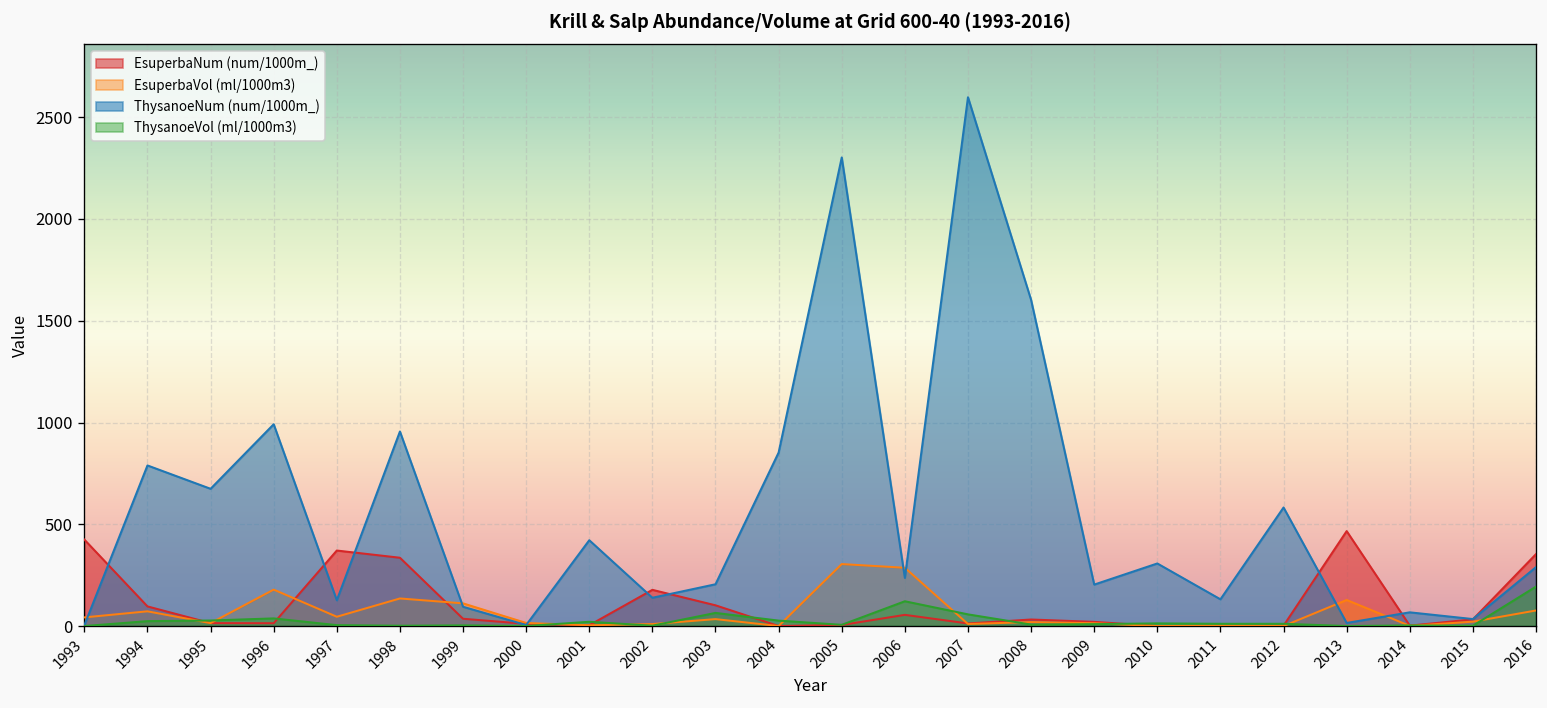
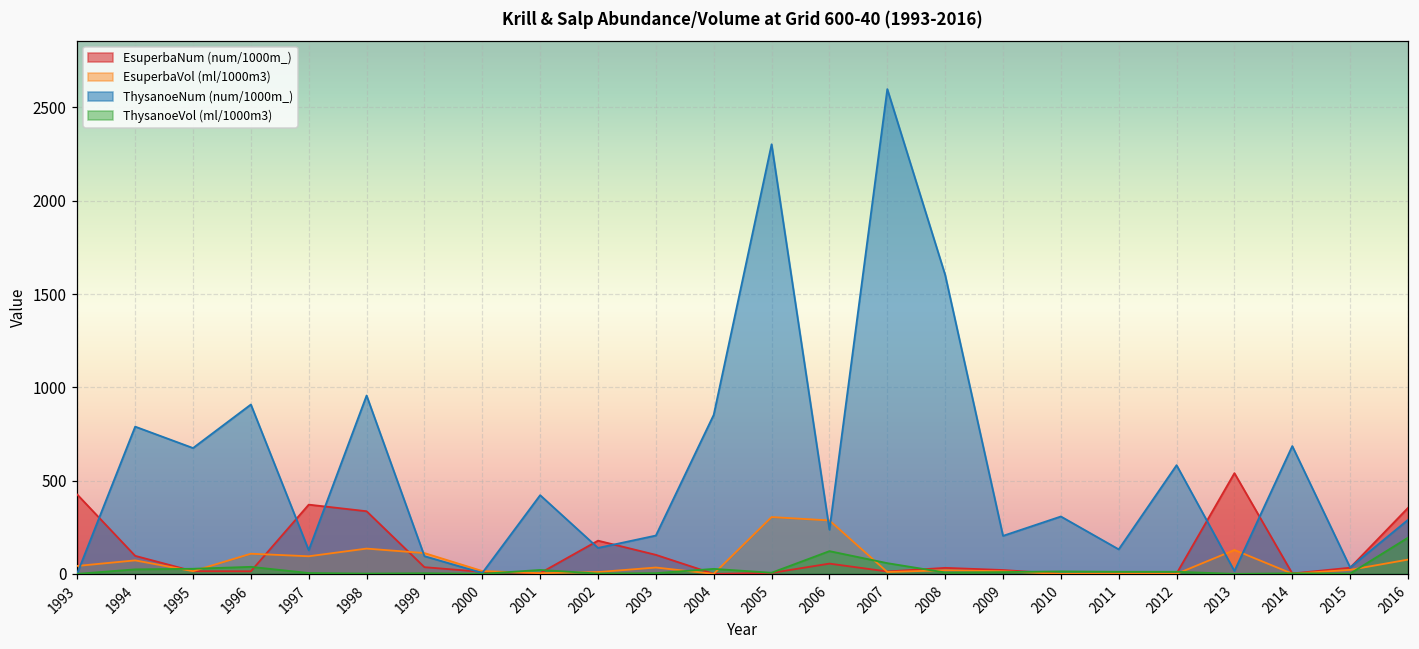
EsuperbaVol (ml/1000m3), 1996: 180 -> 110
ThysanoeNum (num/1000m_), 1996: 990 -> 910
EsuperbaVol (ml/1000m3), 1997: 50 -> 90
ThysanoeVol (ml/1000m3), 2003: 60 -> 0
EsuperbaNum (num/1000m_), 2013: 470 -> 540
ThysanoeNum (num/1000m_), 2014: 70 -> 690
